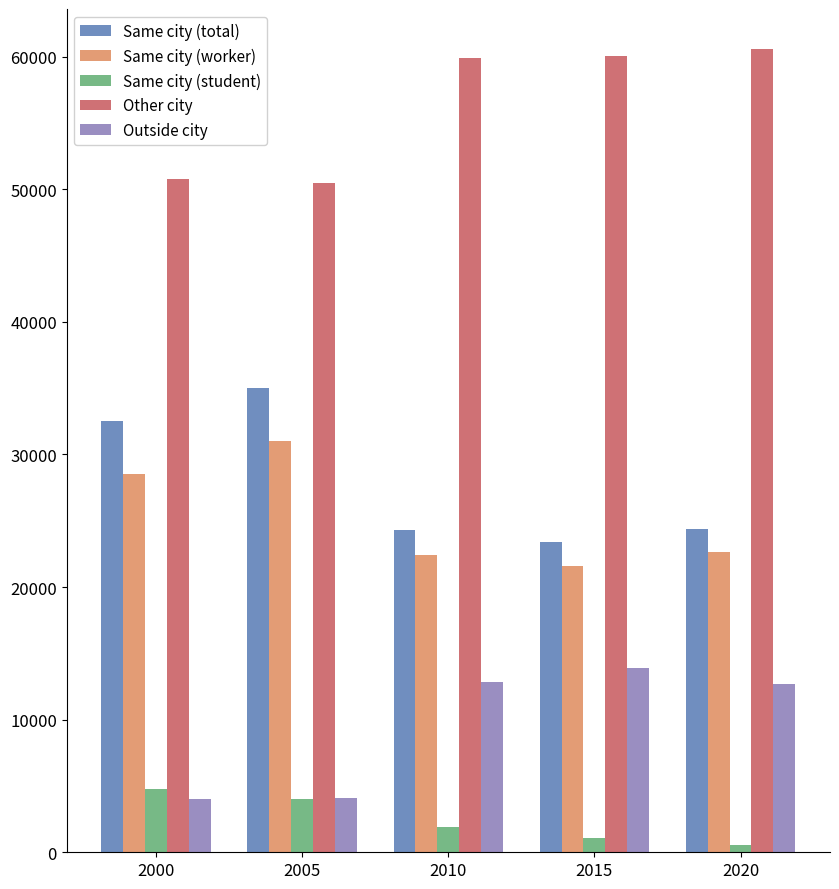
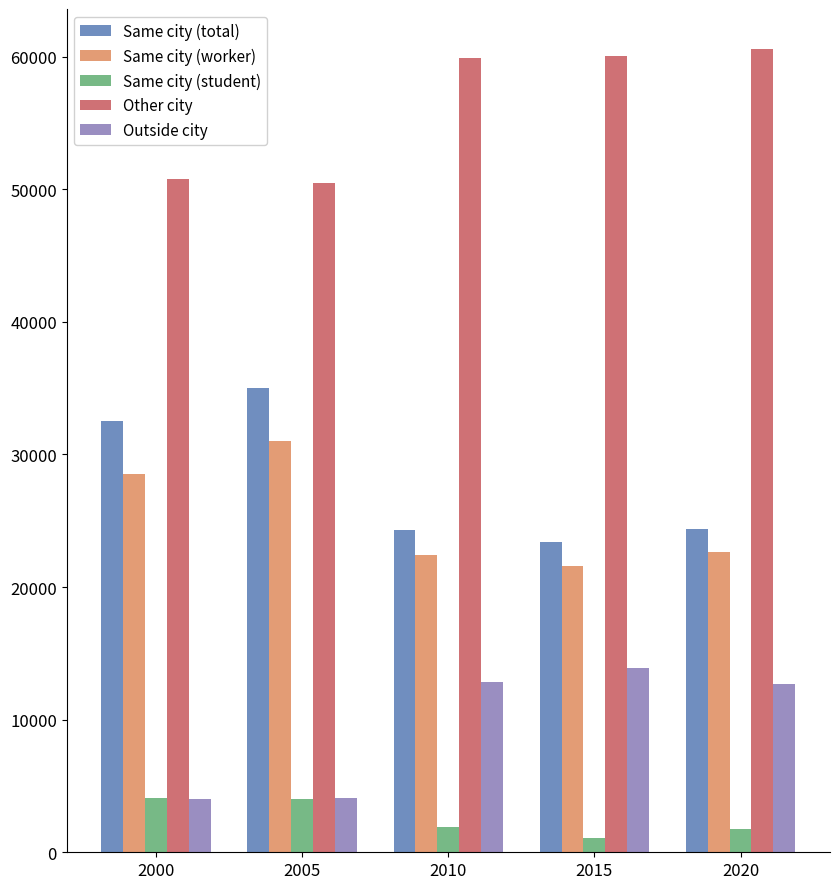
Same city (student), 2000: 4800 -> 4100
Same city (student), 2020: 500 -> 1800
